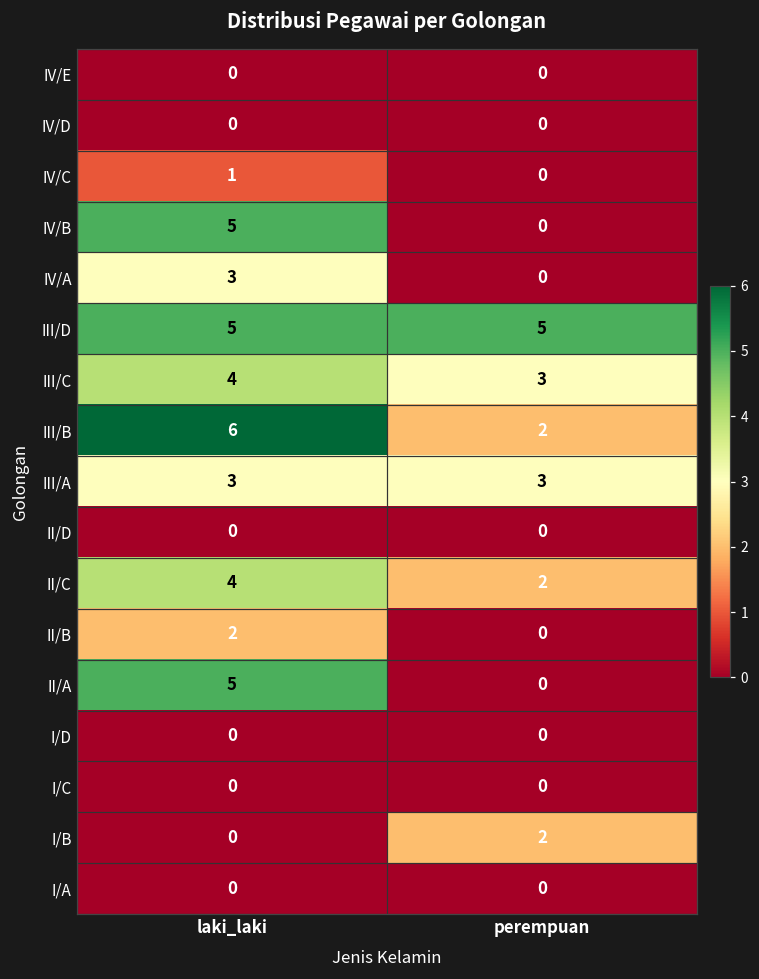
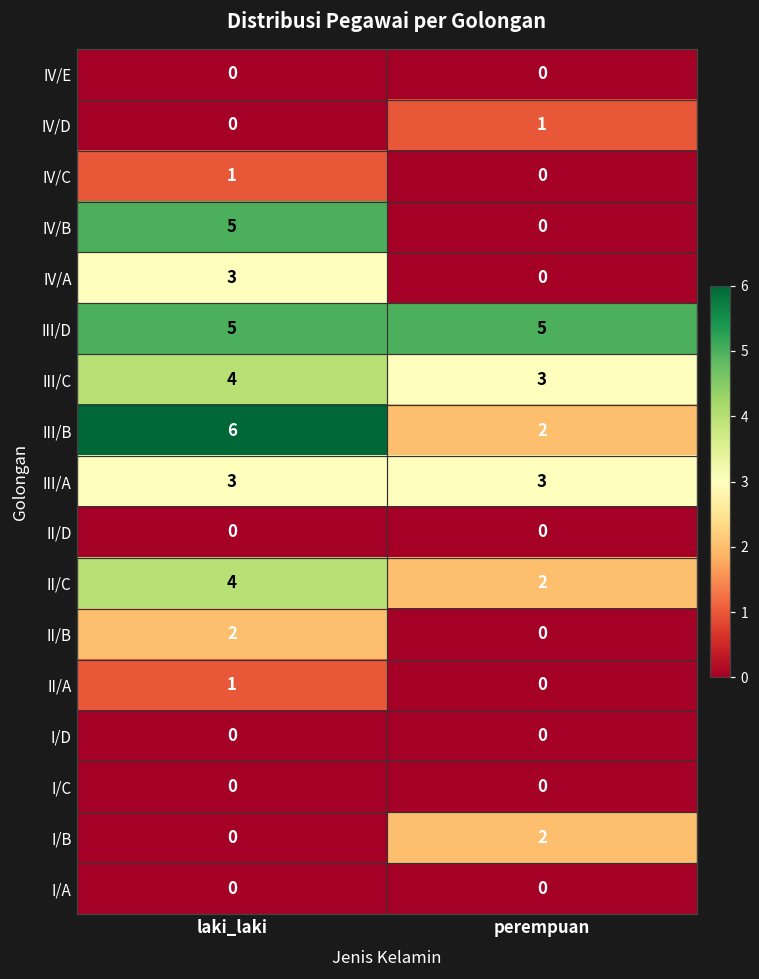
IV/D, perempuan: 0 -> 1
II/A, laki_laki: 5 -> 1
